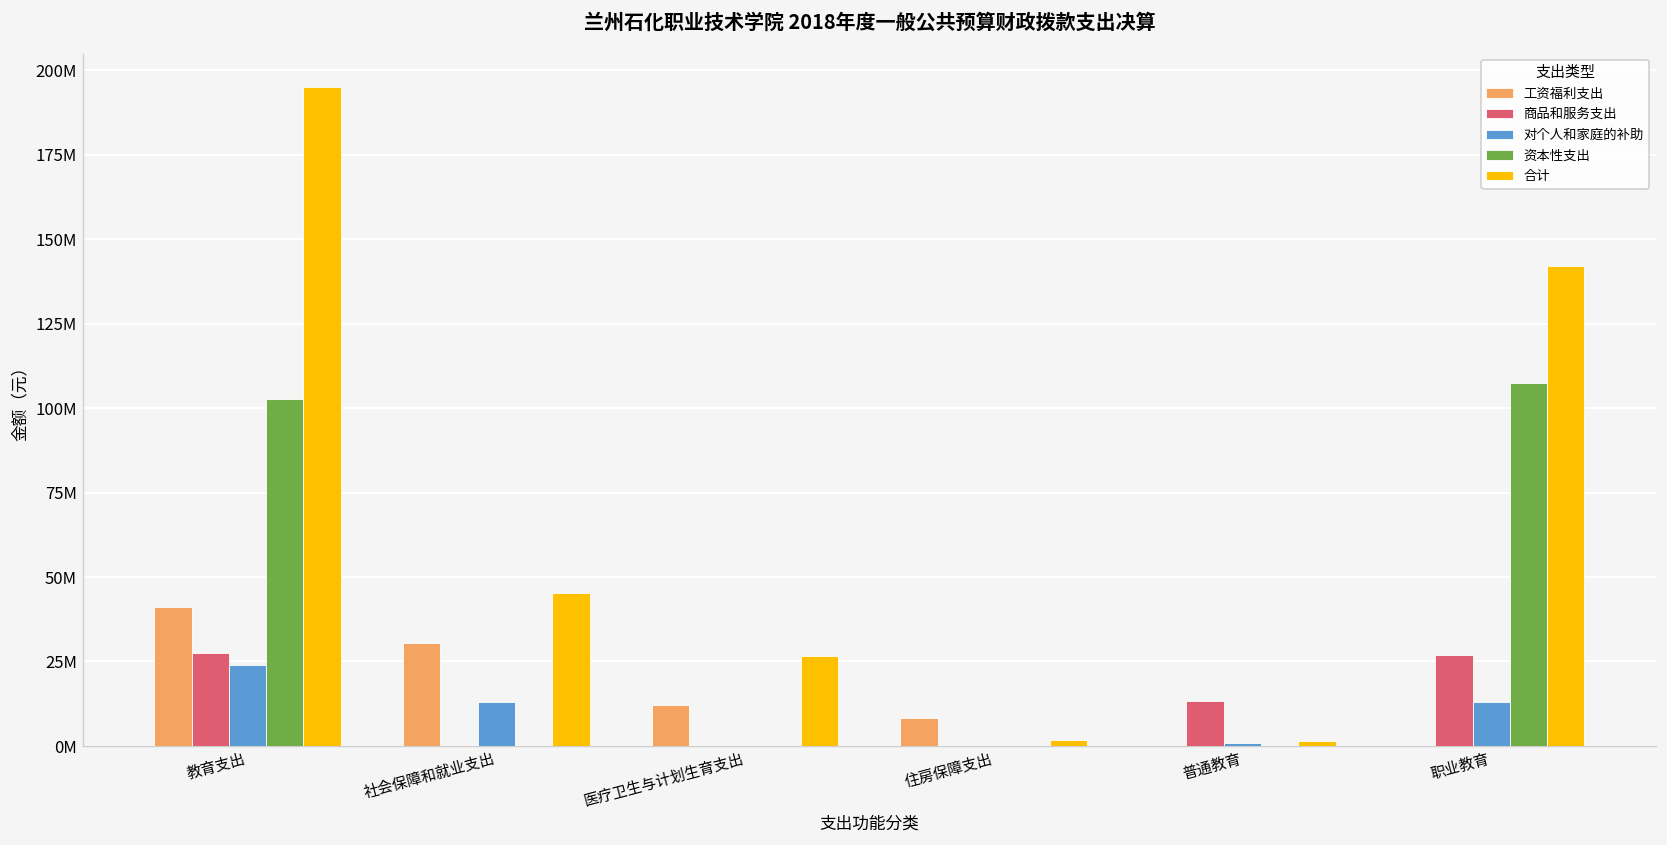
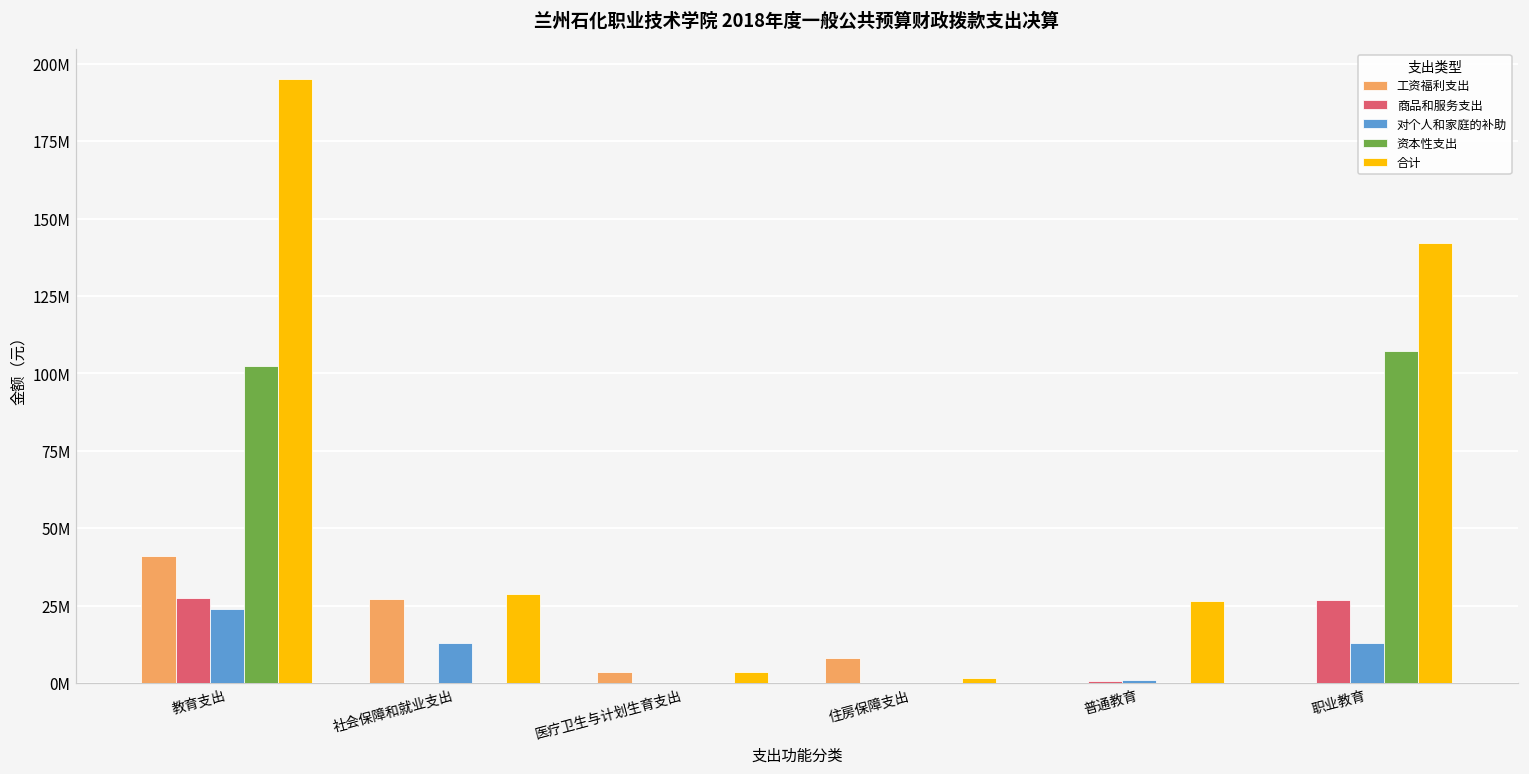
工资福利支出, 社会保障和就业支出: 30000000 -> 27000000
合计, 社会保障和就业支出: 45000000 -> 29000000
工资福利支出, 医疗卫生与计划生育支出: 12000000 -> 4000000
合计, 医疗卫生与计划生育支出: 27000000 -> 4000000
商品和服务支出, 普通教育: 13000000 -> 1000000
合计, 普通教育: 2000000 -> 26000000
